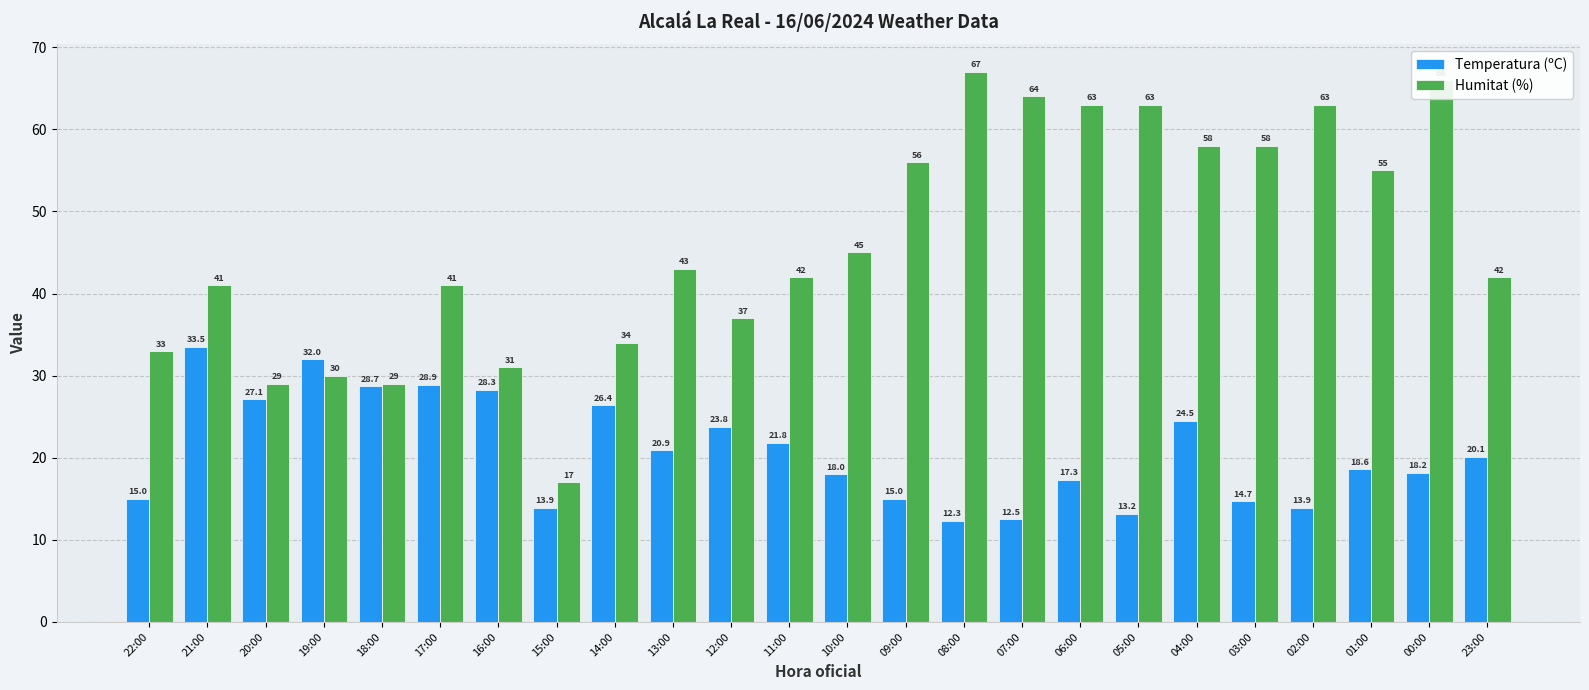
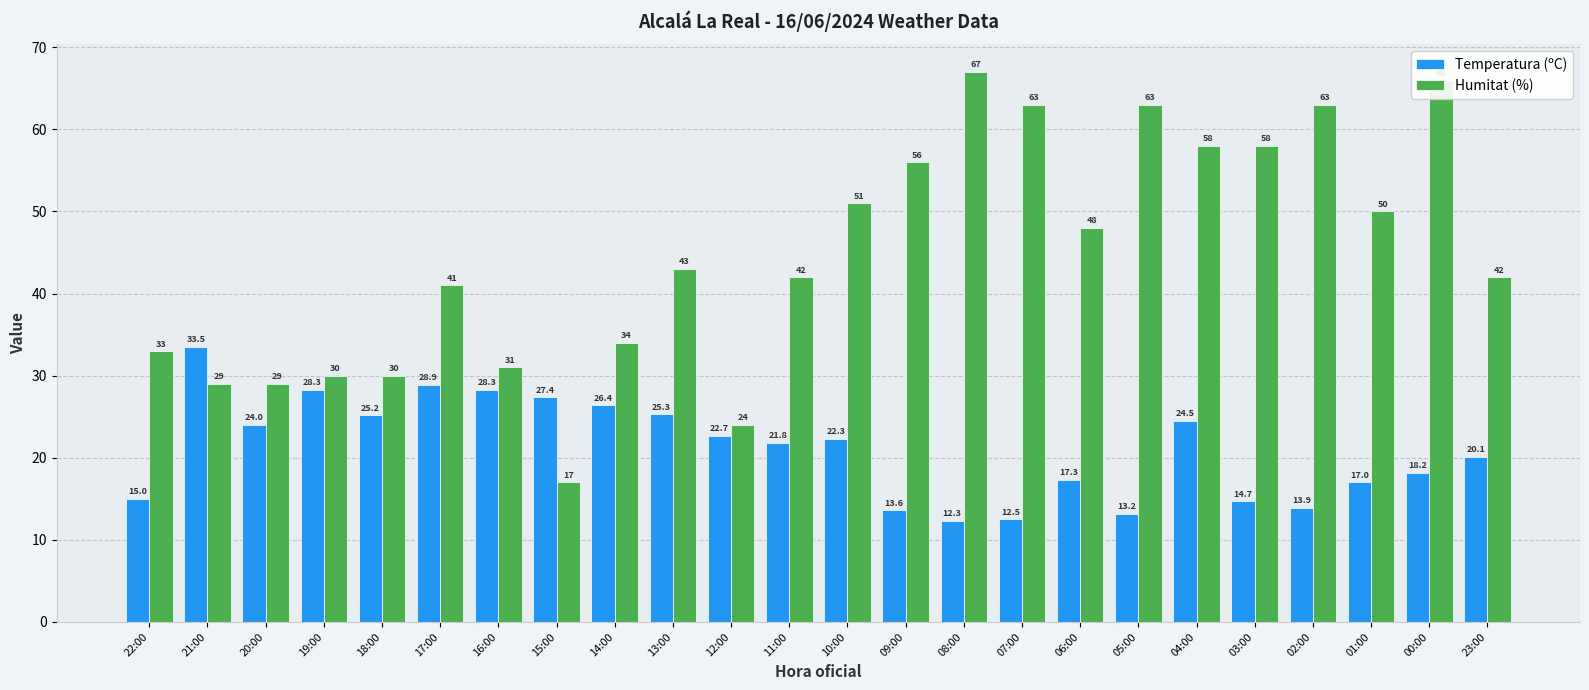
Humitat (%), 21:00: 41 -> 29
Temperatura (ºC), 20:00: 27.1 -> 24.0
Temperatura (ºC), 19:00: 32.0 -> 28.3
Temperatura (ºC), 18:00: 28.7 -> 25.2
Humitat (%), 18:00: 29 -> 30
Temperatura (ºC), 15:00: 13.9 -> 27.4
Temperatura (ºC), 13:00: 20.9 -> 25.3
Temperatura (ºC), 12:00: 23.8 -> 22.7
Humitat (%), 12:00: 37 -> 24
Temperatura (ºC), 10:00: 18.0 -> 22.3
Humitat (%), 10:00: 45 -> 51
Temperatura (ºC), 09:00: 15.0 -> 13.6
Humitat (%), 07:00: 64 -> 63
Humitat (%), 06:00: 63 -> 48
Temperatura (ºC), 01:00: 18.6 -> 17.0
Humitat (%), 01:00: 55 -> 50
